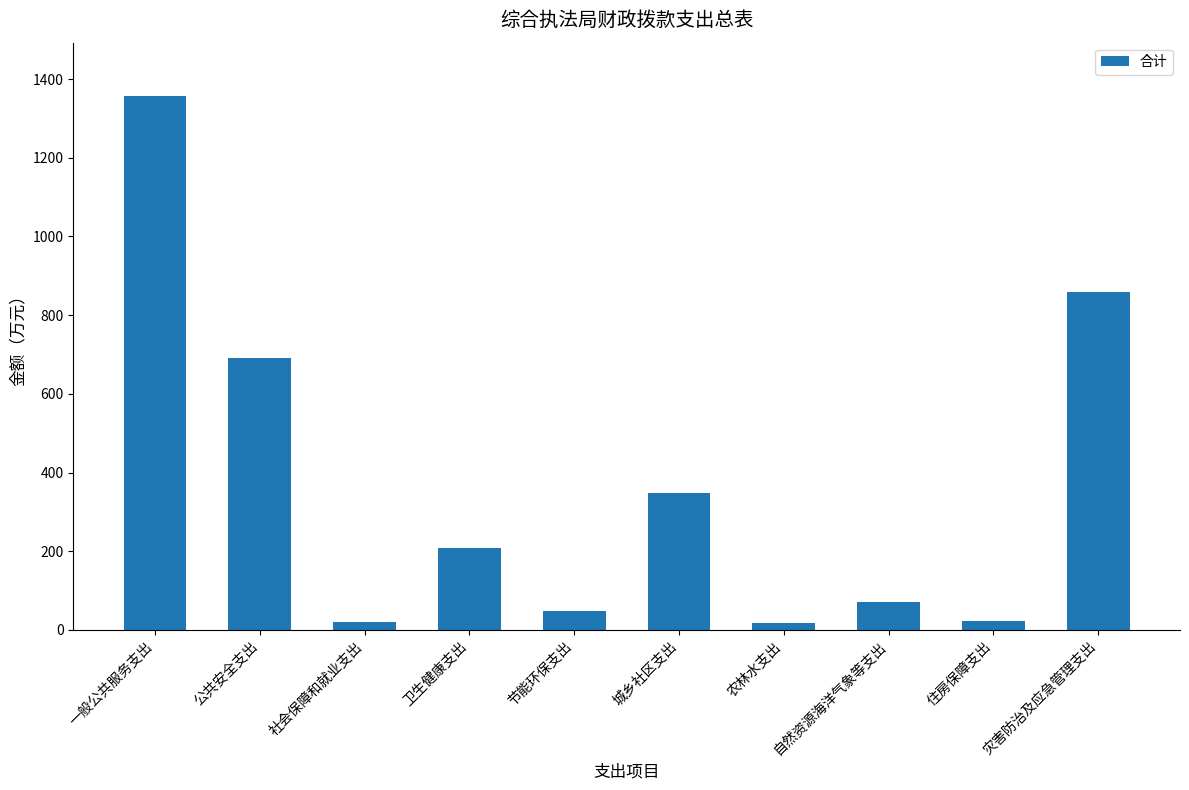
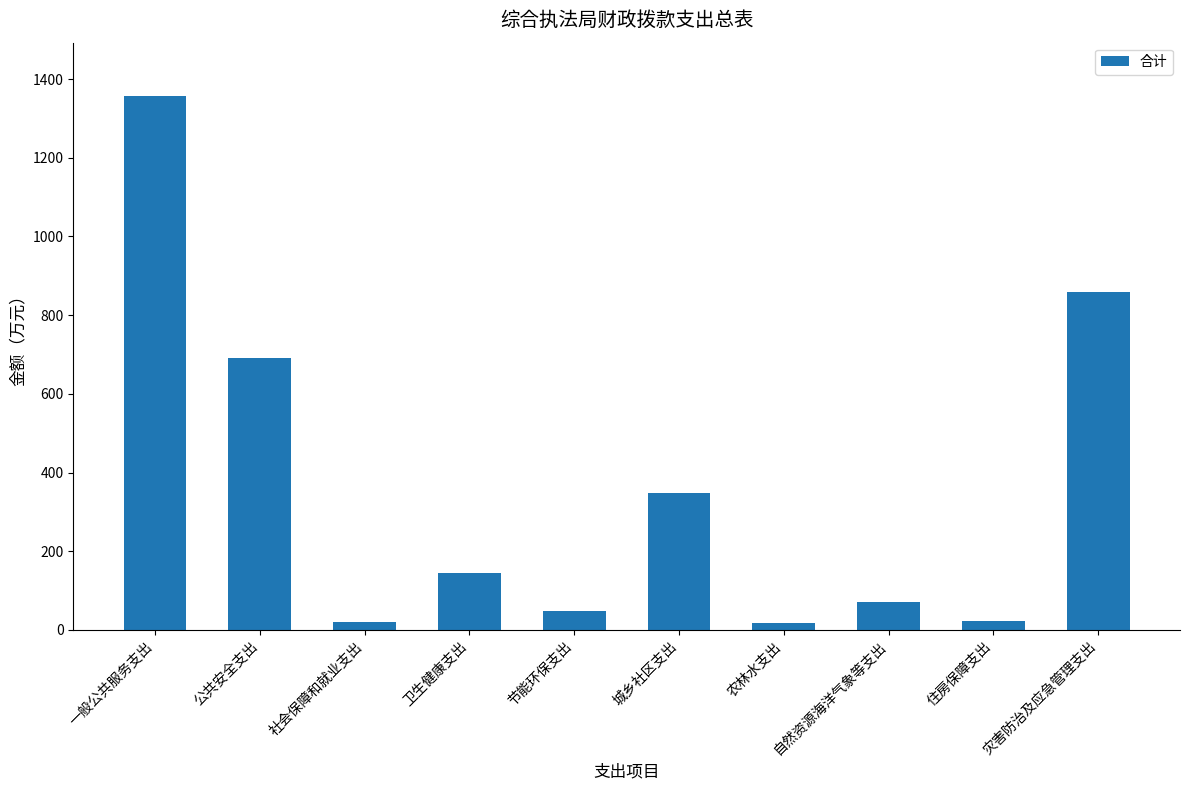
卫生健康支出: 210 -> 150
